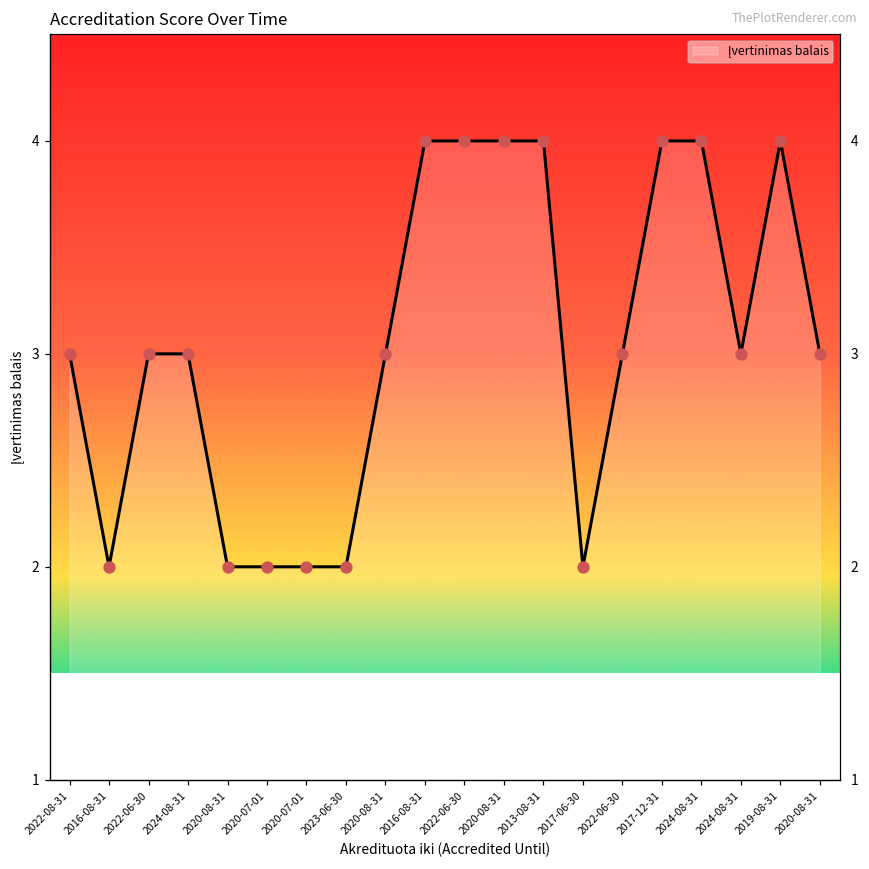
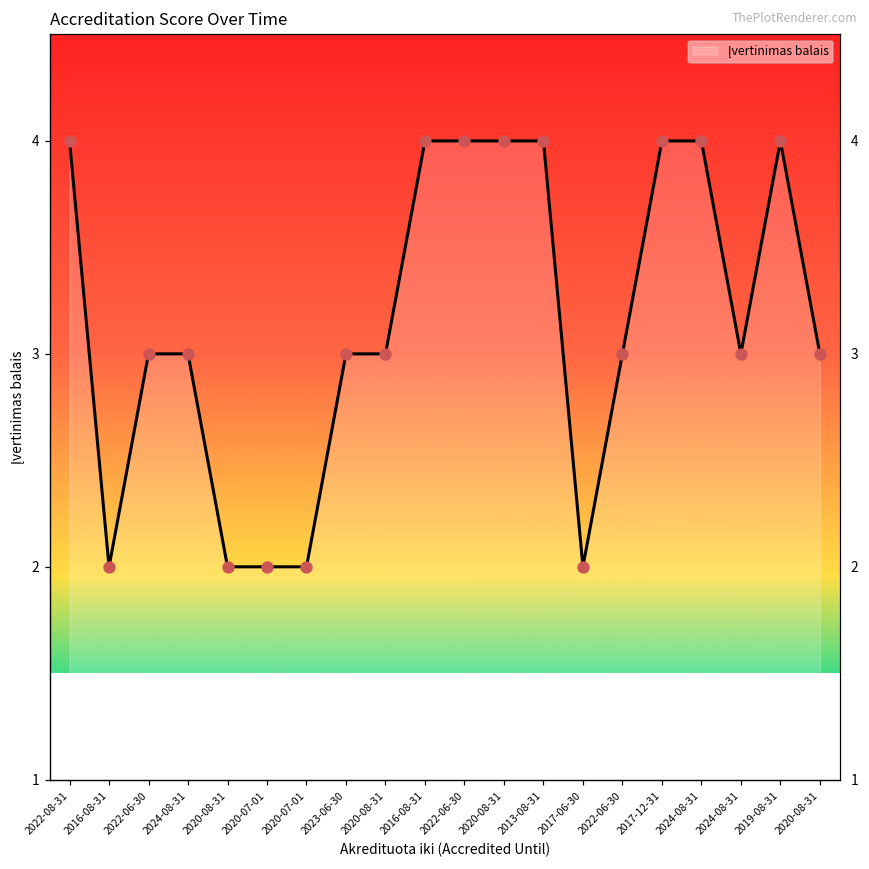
2022-08-31: 3 -> 4
2023-06-30: 2 -> 3
